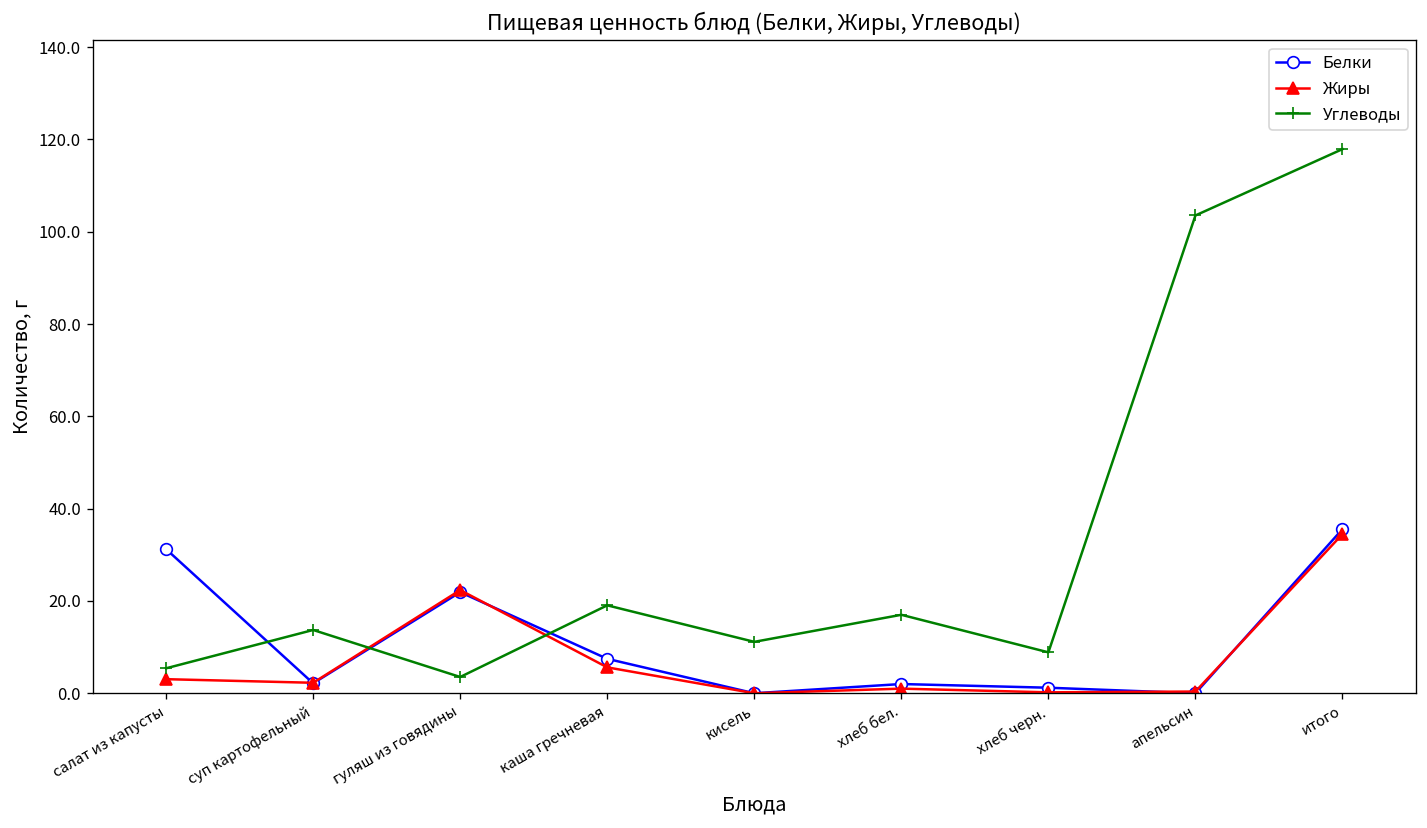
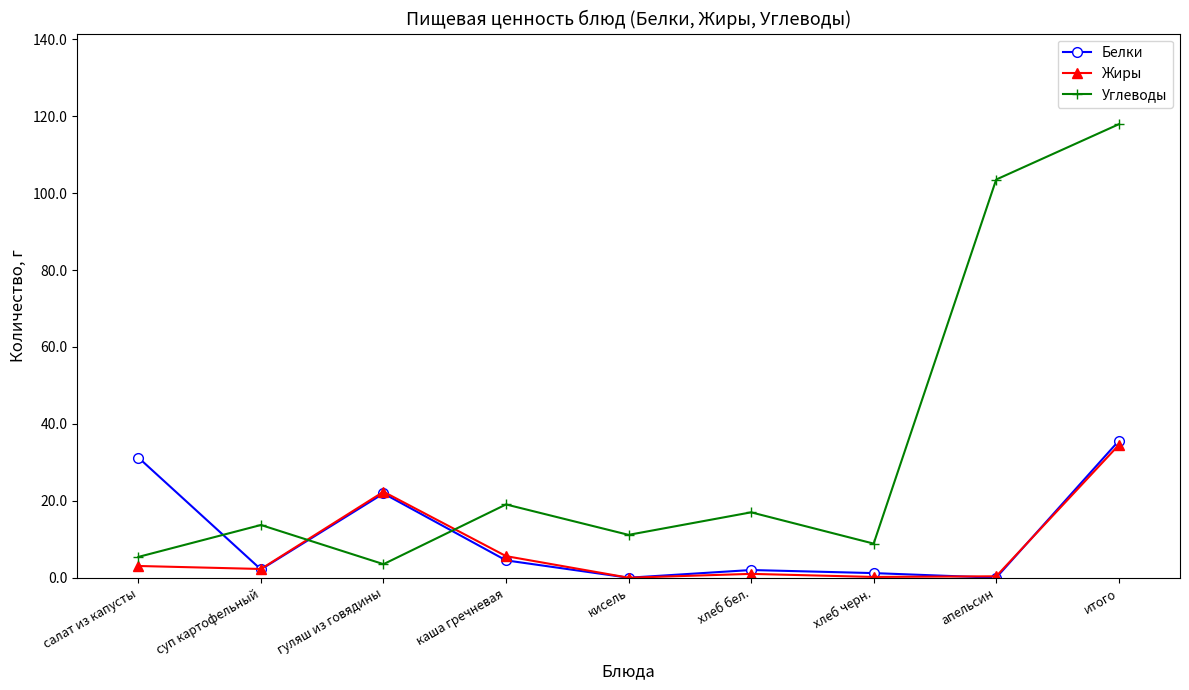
Белки, каша гречневая: 7 -> 5
